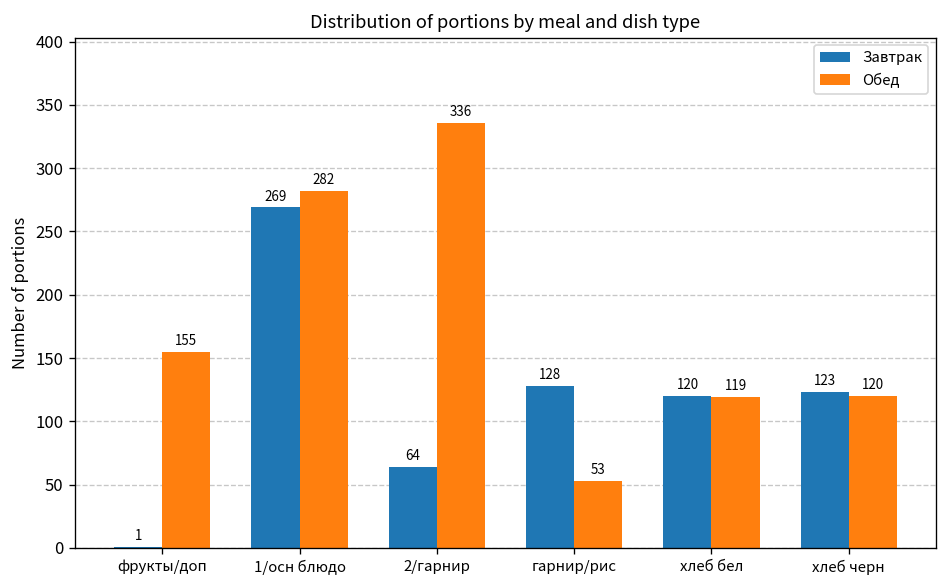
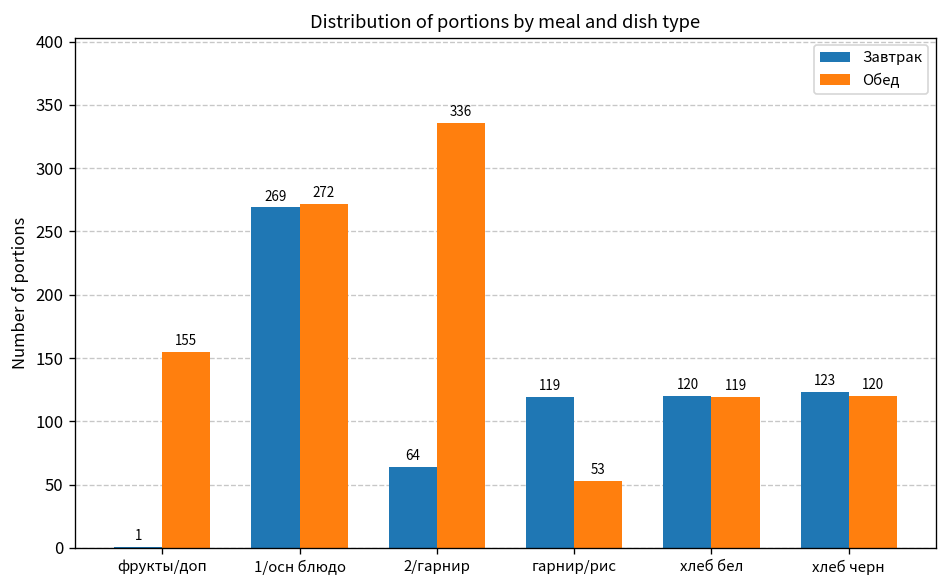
Обед, 1/осн блюдо: 282 -> 272
Завтрак, гарнир/рис: 128 -> 119
